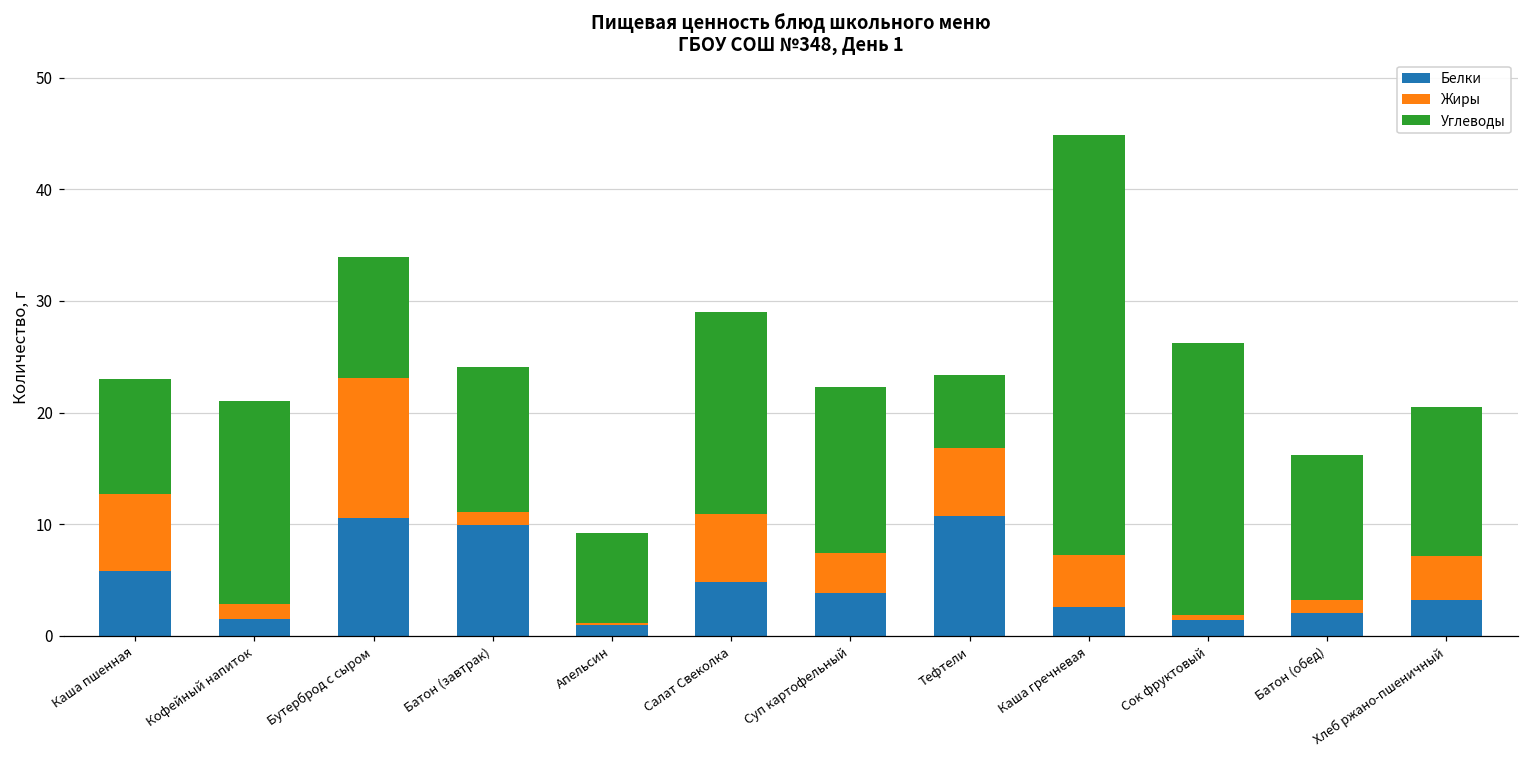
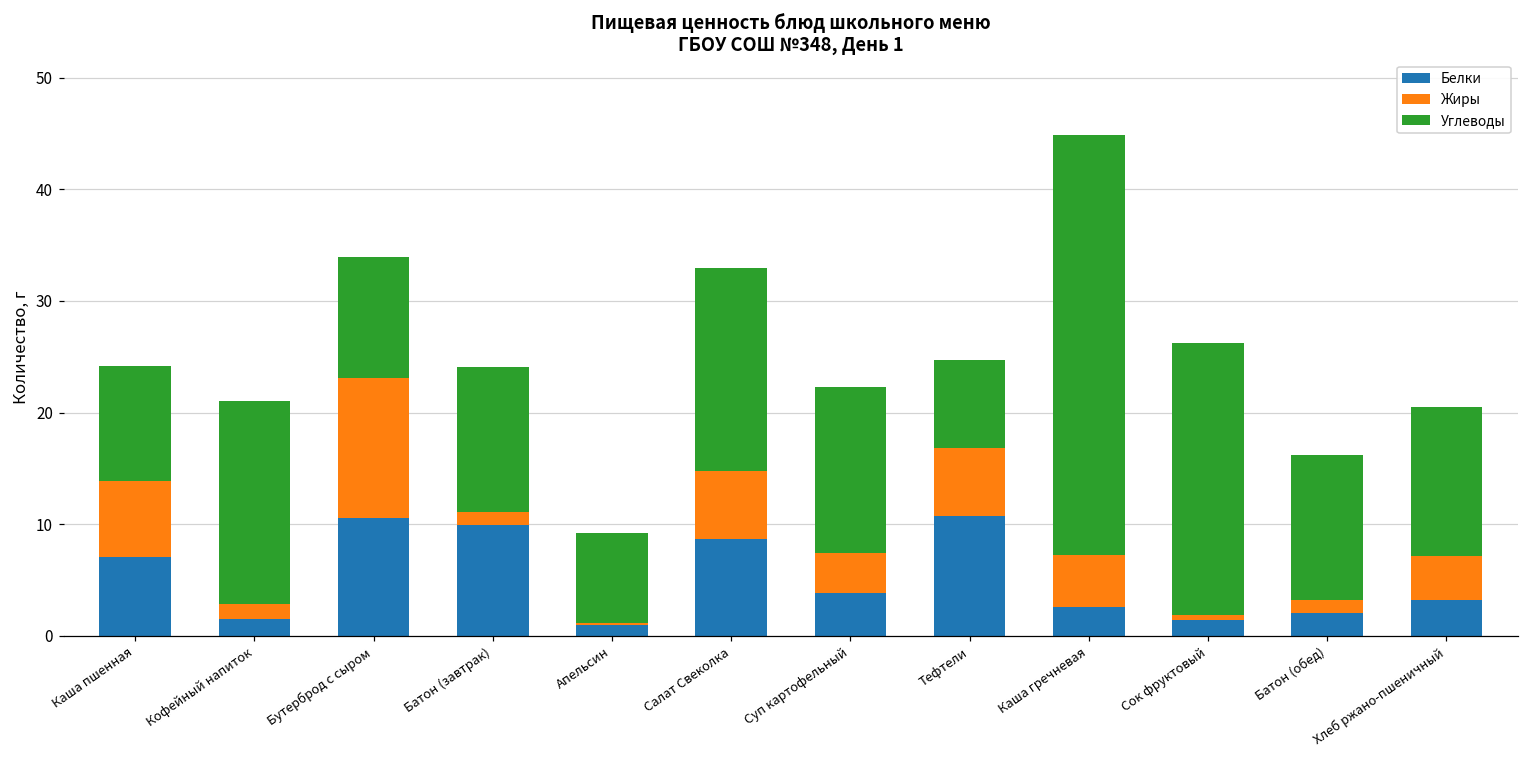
Белки, Каша пшенная: 5.8 -> 7.0
Белки, Салат Свеколка: 4.8 -> 8.7
Углеводы, Тефтели: 6.6 -> 7.9
